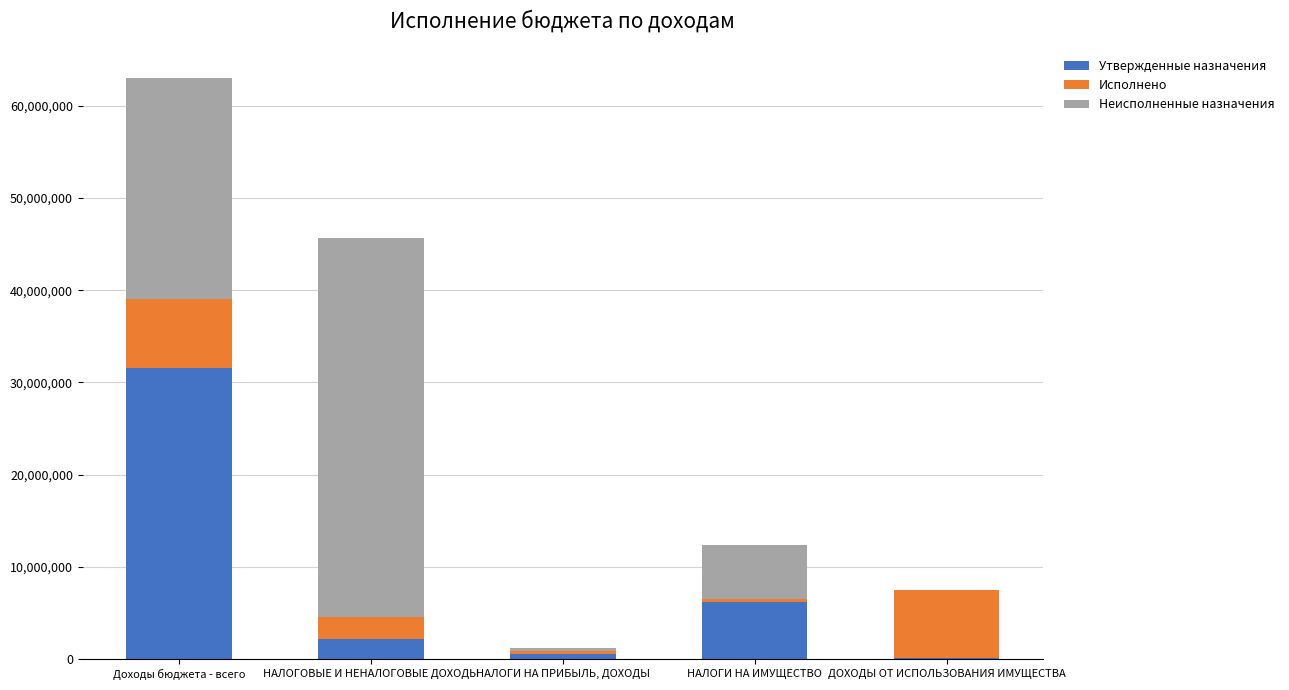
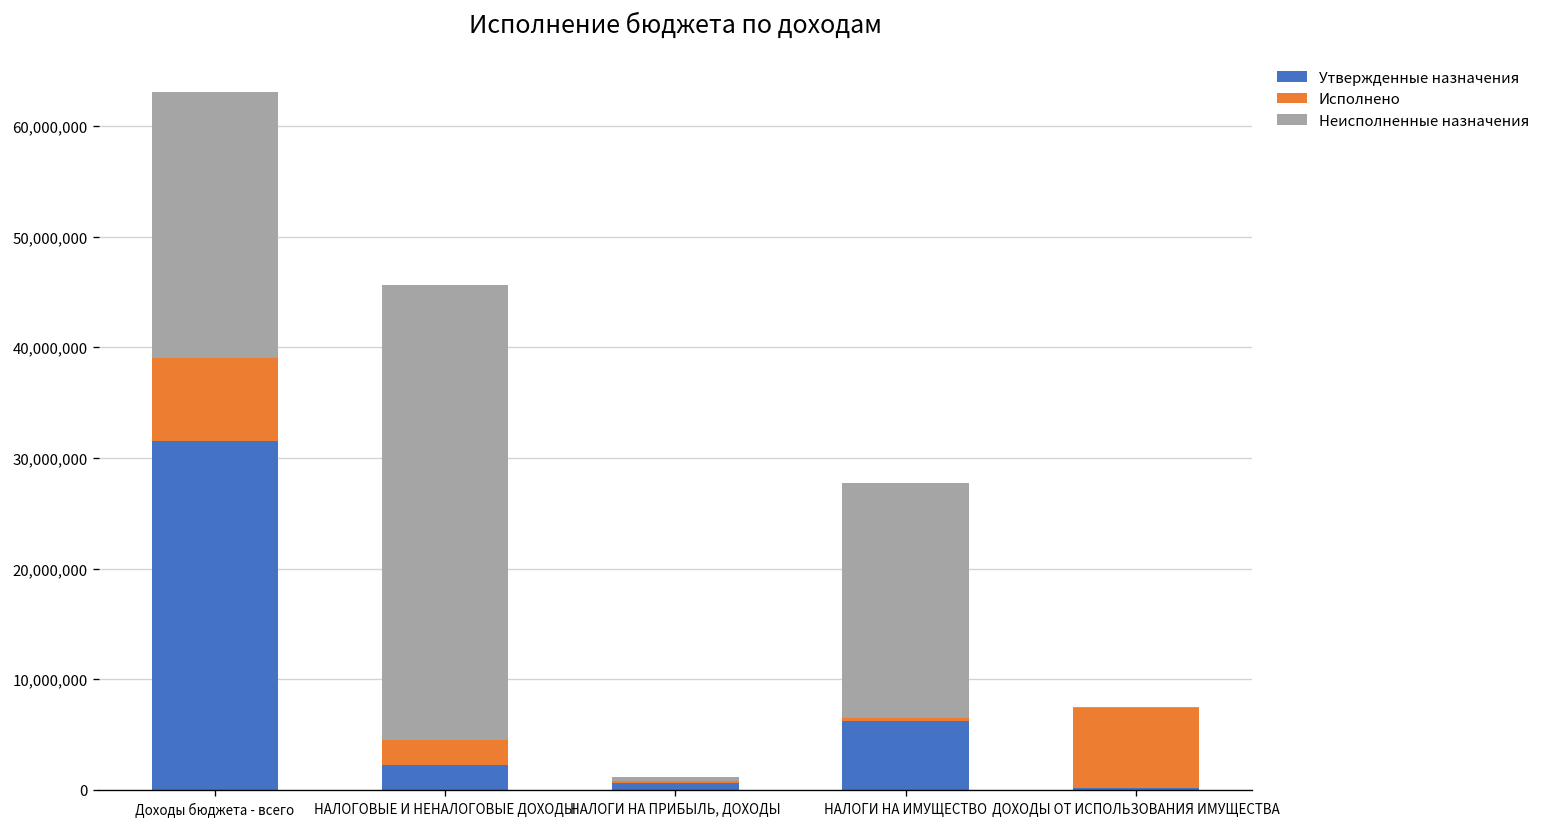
Неисполненные назначения, НАЛОГИ НА ИМУЩЕСТВО: 6,000,000 -> 21,000,000
